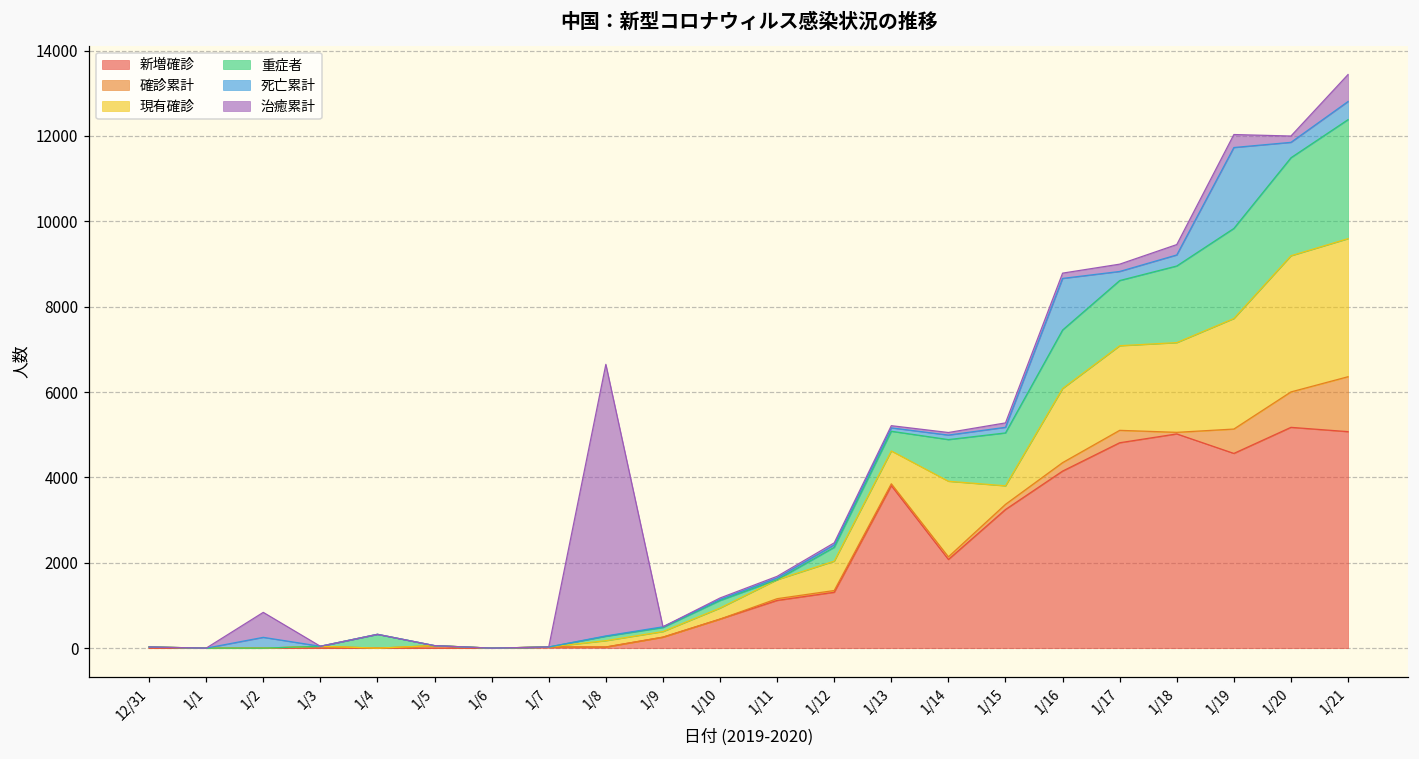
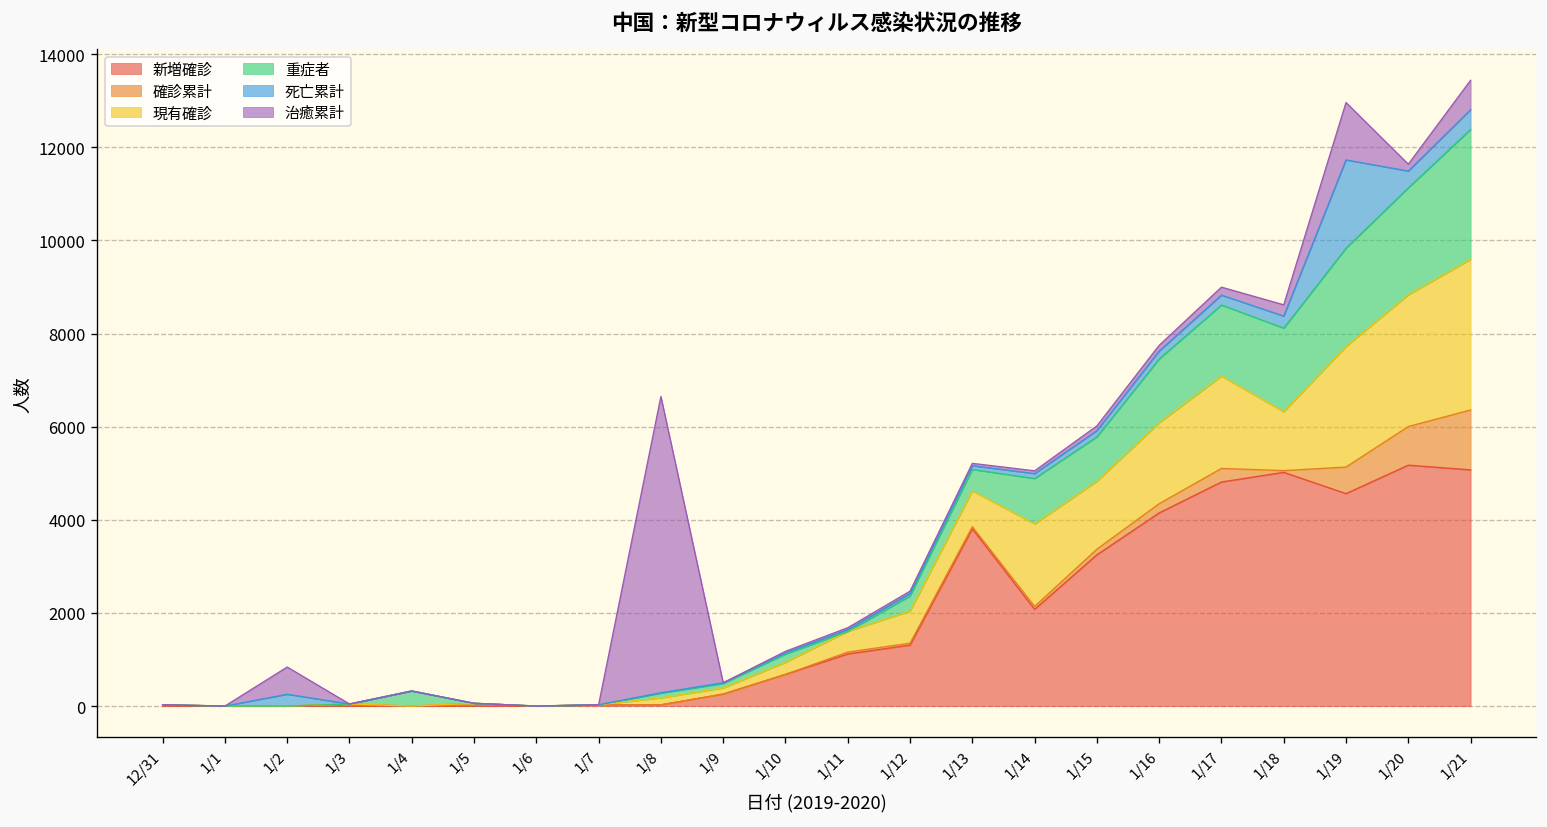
現有確診, 1/15: 400 -> 1500
重症者, 1/15: 1200 -> 1000
死亡累計, 1/16: 1200 -> 200
現有確診, 1/18: 2100 -> 1300
治癒累計, 1/19: 300 -> 1200
現有確診, 1/20: 3200 -> 2800
